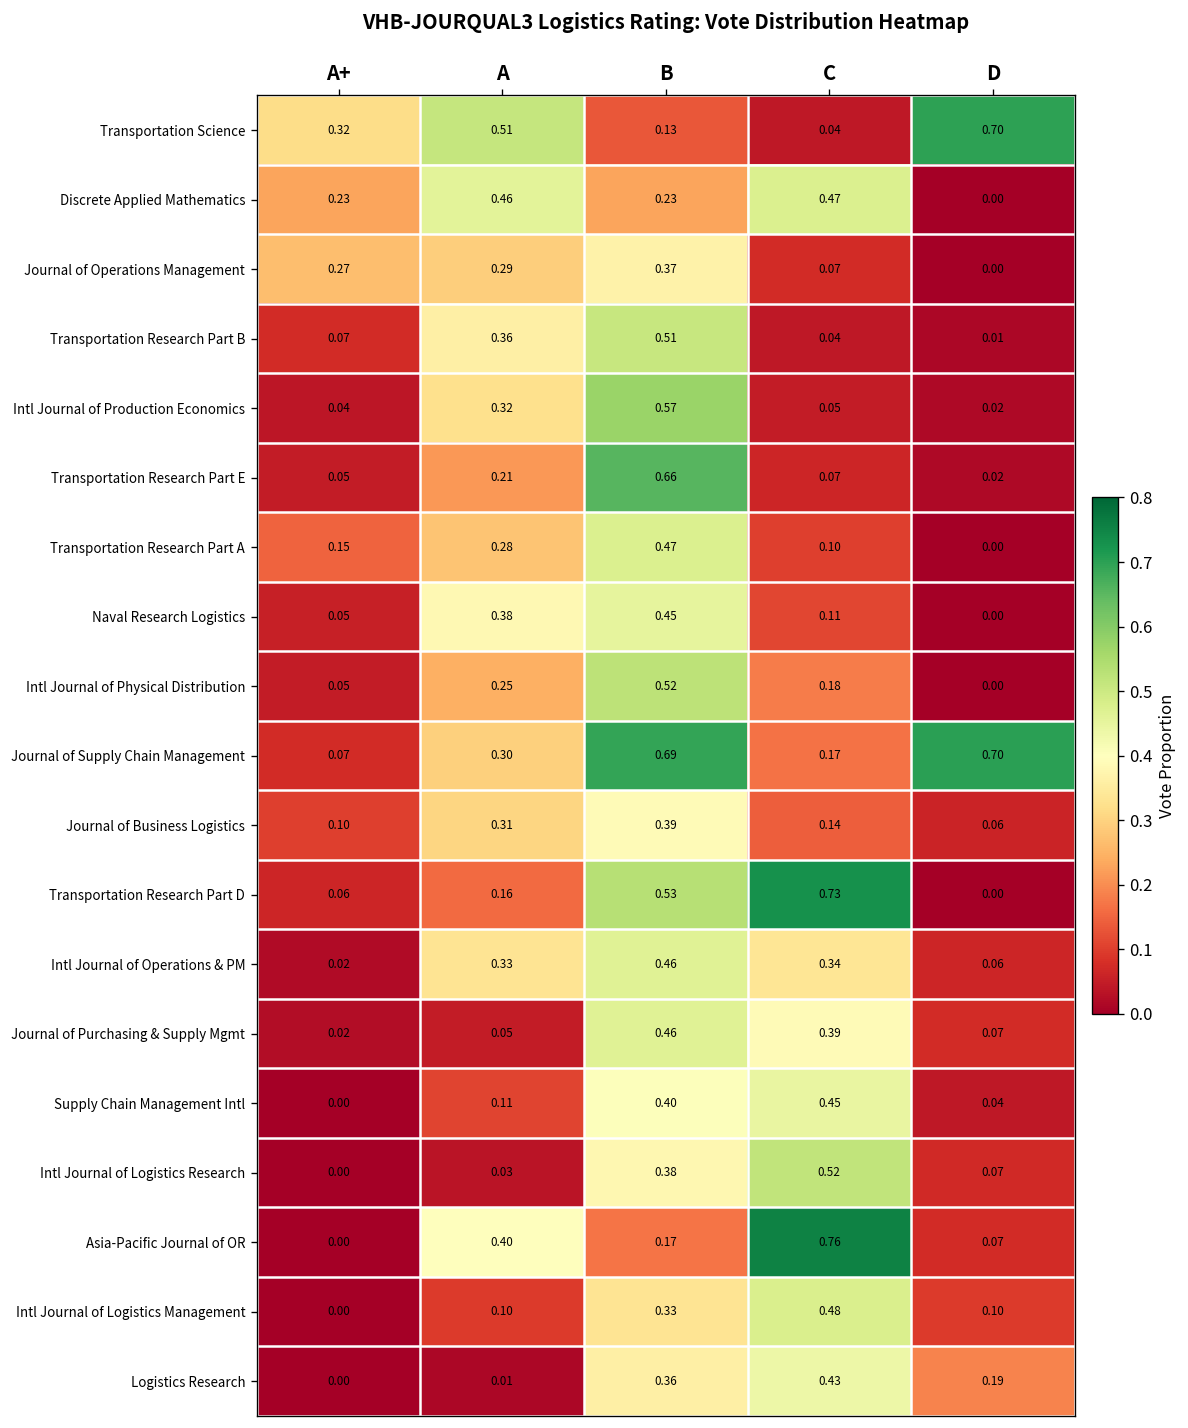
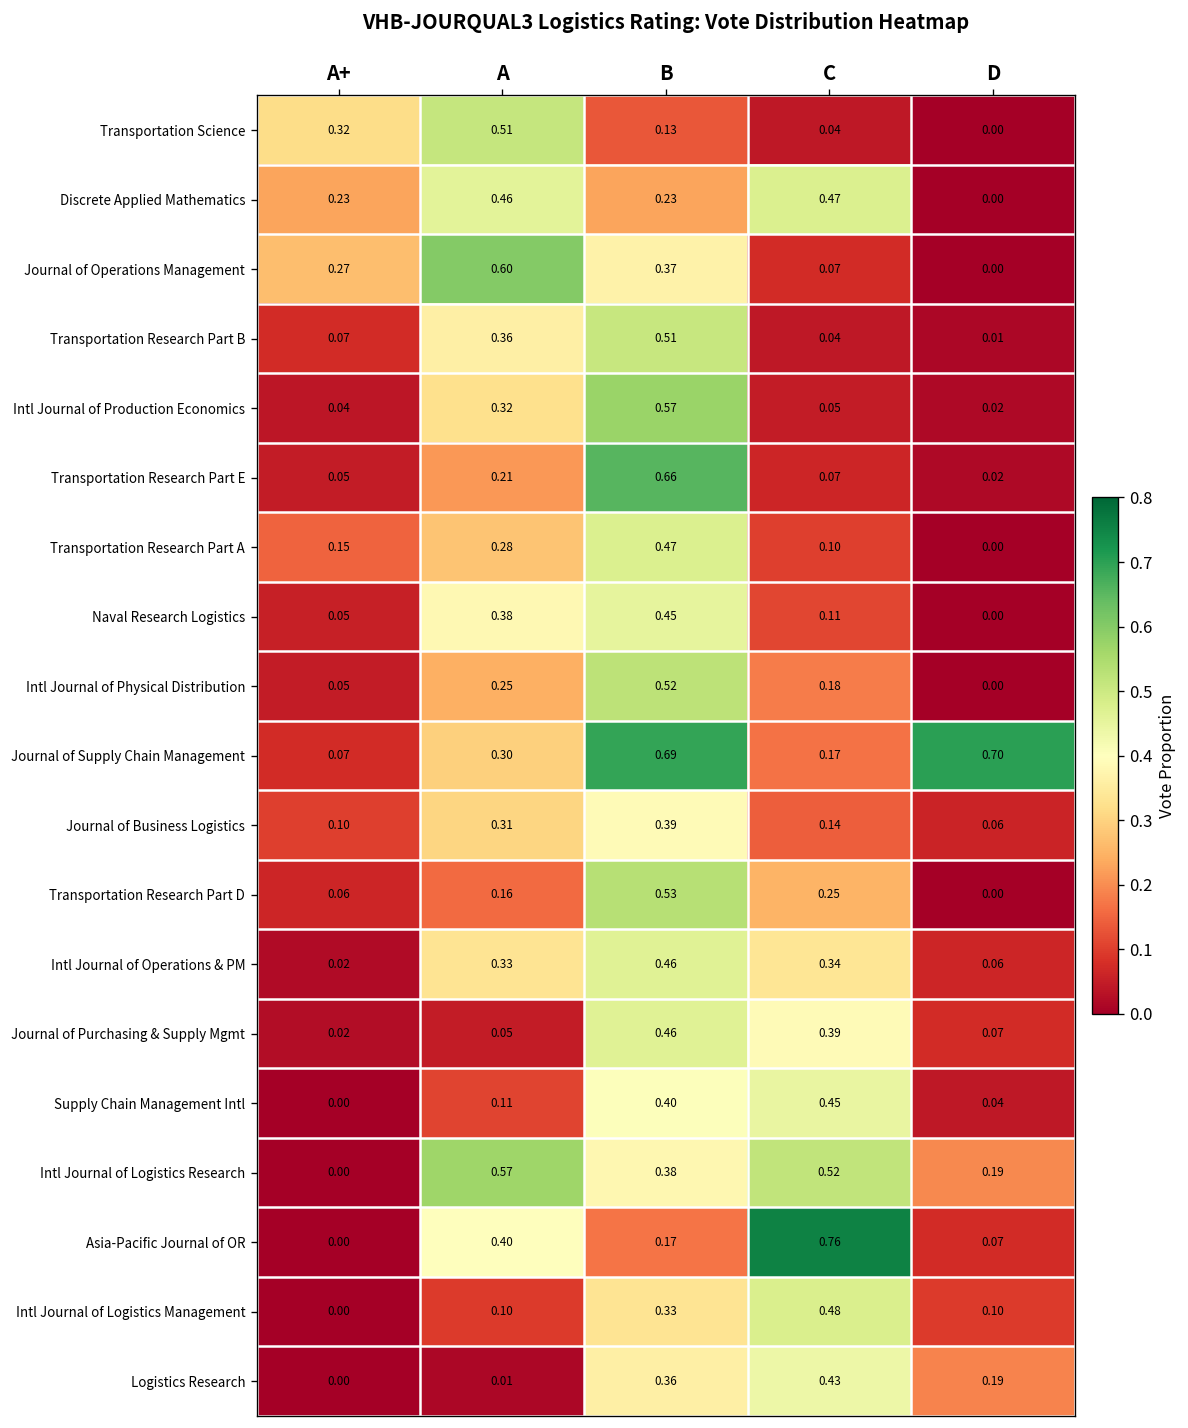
Transportation Science, D: 0.70 -> 0.00
Journal of Operations Management, A: 0.29 -> 0.60
Transportation Research Part D, C: 0.73 -> 0.25
Intl Journal of Logistics Research, A: 0.03 -> 0.57
Intl Journal of Logistics Research, D: 0.07 -> 0.19
